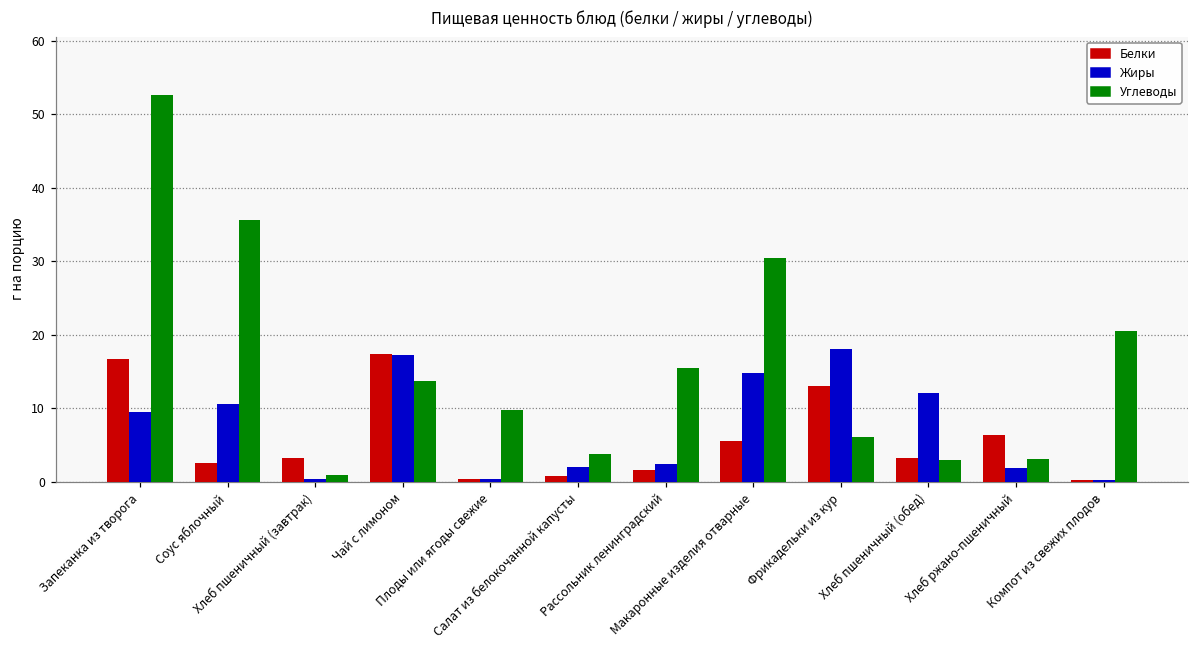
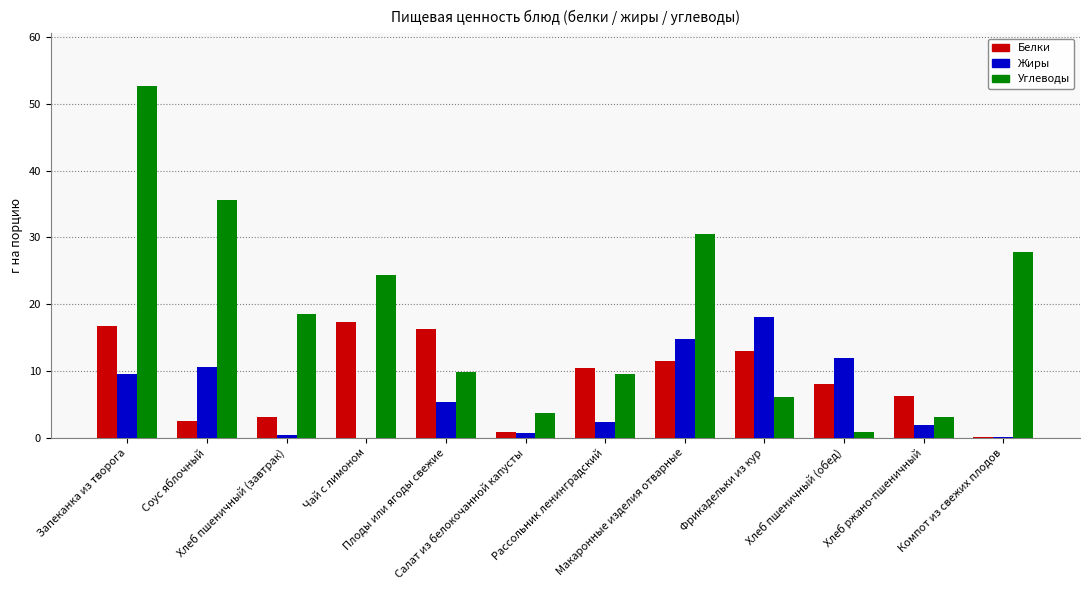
Углеводы, Хлеб пшеничный (завтрак): 1 -> 18
Жиры, Чай с лимоном: 17 -> 0
Углеводы, Чай с лимоном: 14 -> 24
Белки, Плоды или ягоды свежие: 0 -> 16
Жиры, Плоды или ягоды свежие: 0 -> 5
Жиры, Салат из белокочанной капусты: 2 -> 1
Белки, Рассольник ленинградский: 2 -> 11
Углеводы, Рассольник ленинградский: 15 -> 10
Белки, Макаронные изделия отварные: 5 -> 11
Белки, Хлеб пшеничный (обед): 3 -> 8
Углеводы, Хлеб пшеничный (обед): 3 -> 1
Углеводы, Компот из свежих плодов: 21 -> 28
